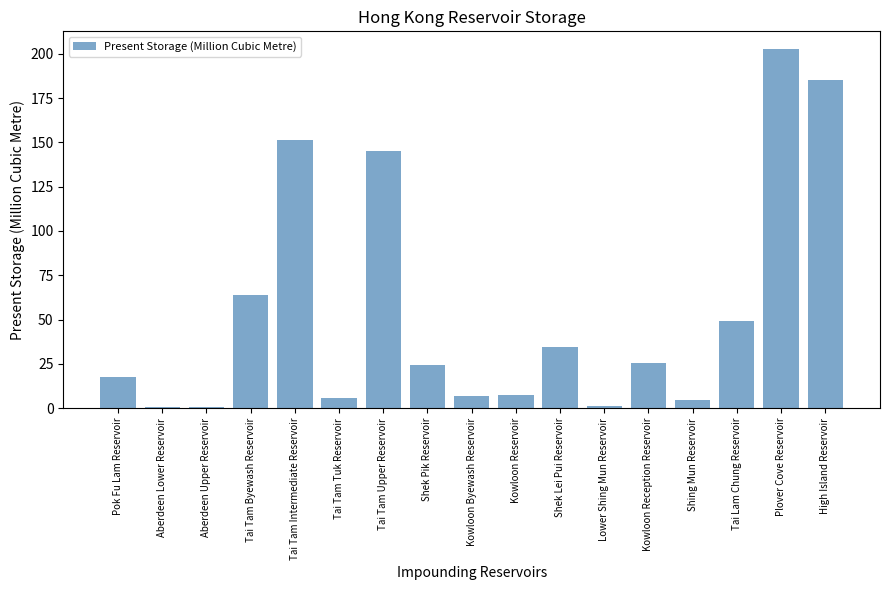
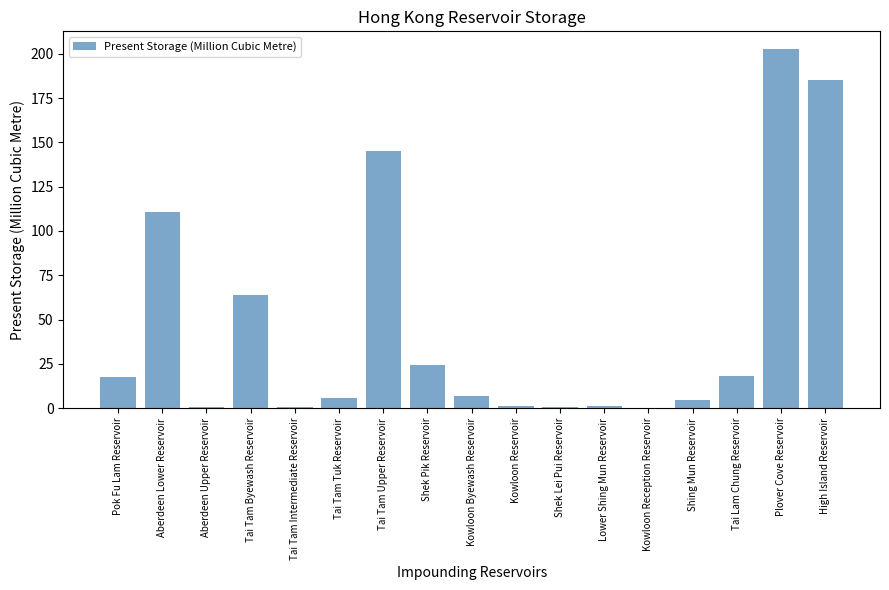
Aberdeen Lower Reservoir: 0 -> 111
Tai Tam Intermediate Reservoir: 151 -> 1
Kowloon Reservoir: 8 -> 1
Shek Lei Pui Reservoir: 35 -> 0
Kowloon Reception Reservoir: 25 -> 0
Tai Lam Chung Reservoir: 49 -> 18
